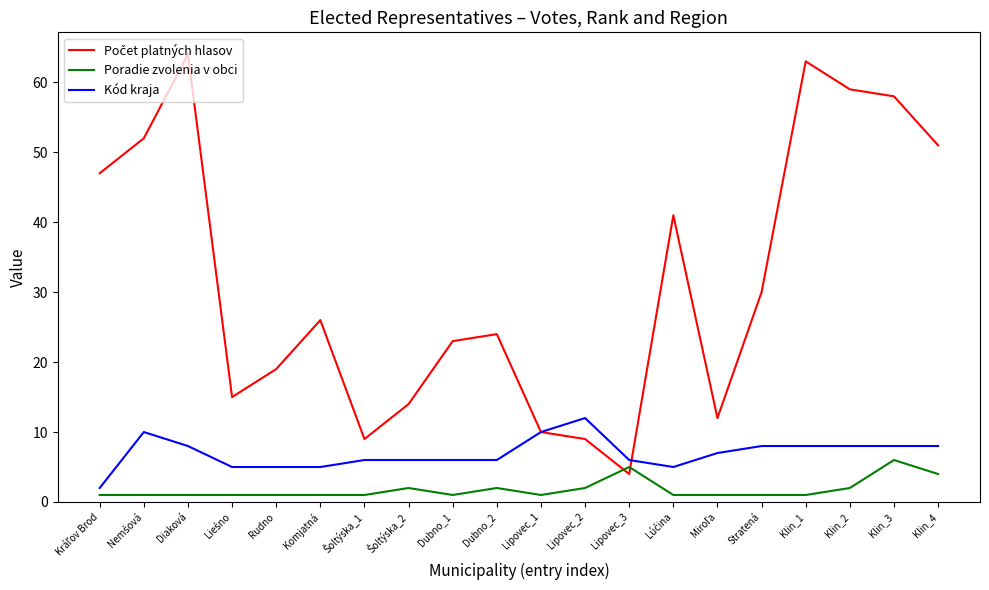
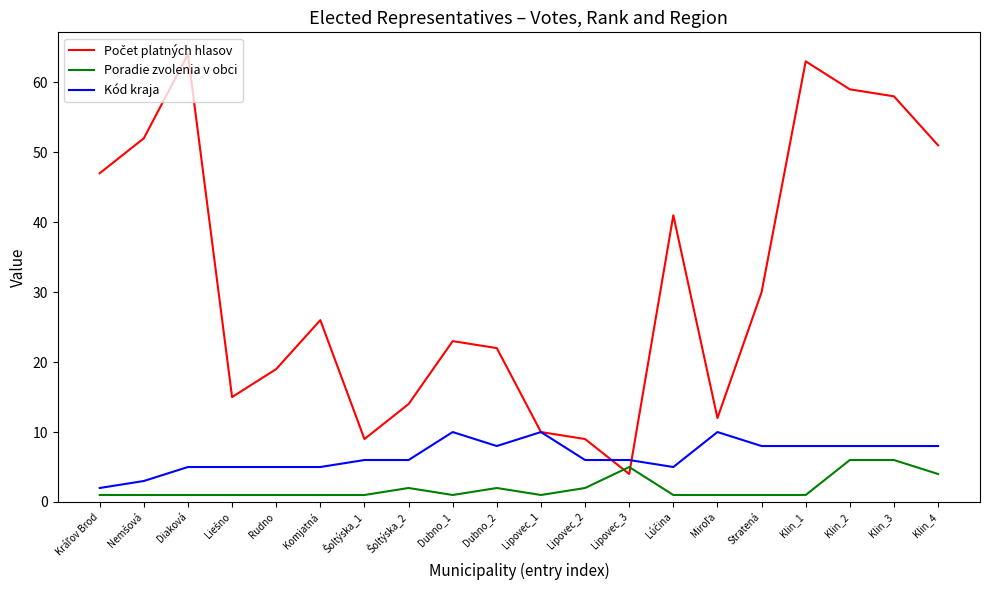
Kód kraja, Nemšová: 10 -> 3
Kód kraja, Diaková: 8 -> 5
Kód kraja, Dubno_1: 6 -> 10
Počet platných hlasov, Dubno_2: 24 -> 22
Kód kraja, Dubno_2: 6 -> 8
Kód kraja, Lipovec_2: 12 -> 6
Kód kraja, Miroľa: 7 -> 10
Poradie zvolenia v obci, Klin_2: 2 -> 6
